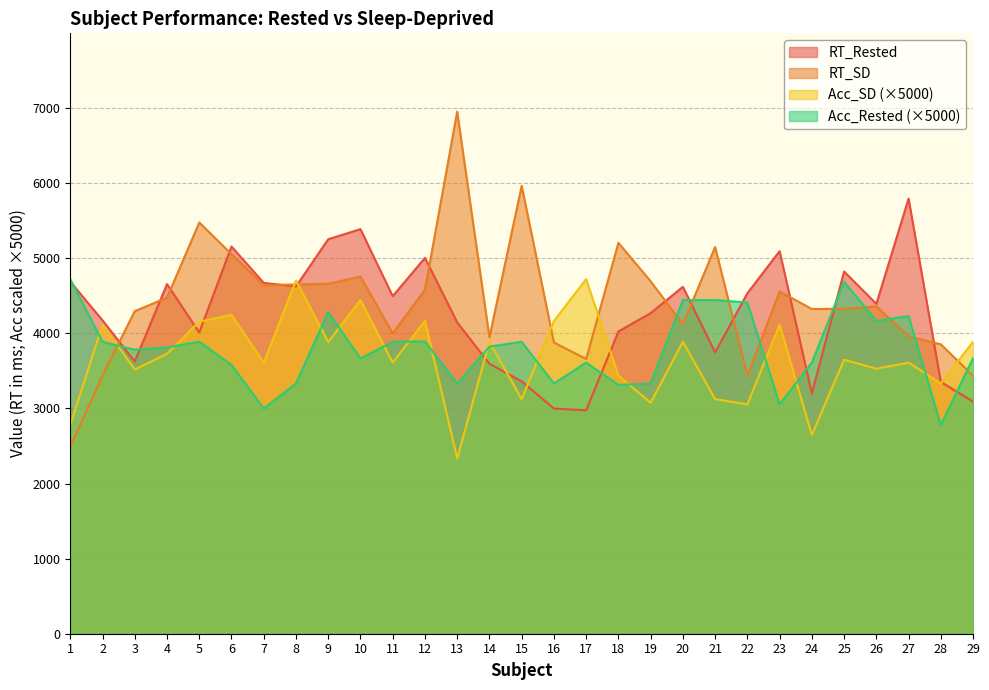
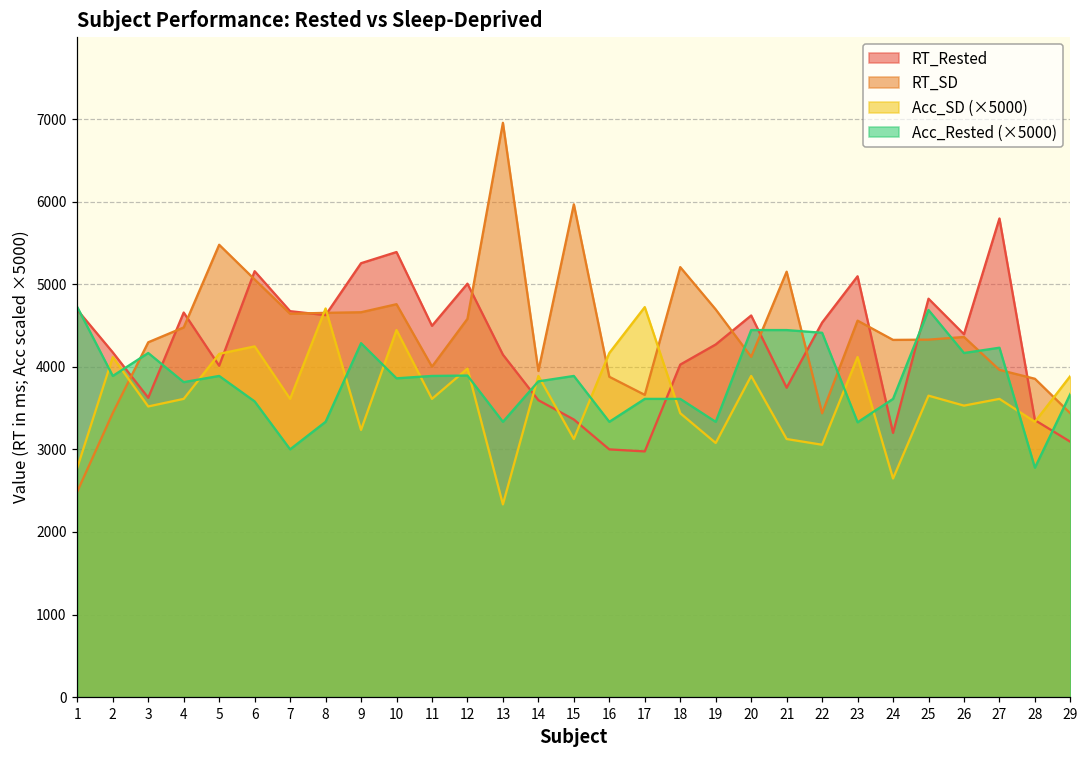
Acc_Rested (×5000), 3: 3800 -> 4200
Acc_SD (×5000), 4: 3700 -> 3600
Acc_SD (×5000), 9: 3900 -> 3200
Acc_Rested (×5000), 10: 3700 -> 3900
Acc_SD (×5000), 12: 4200 -> 4000
Acc_Rested (×5000), 18: 3300 -> 3600
Acc_Rested (×5000), 23: 3100 -> 3300
